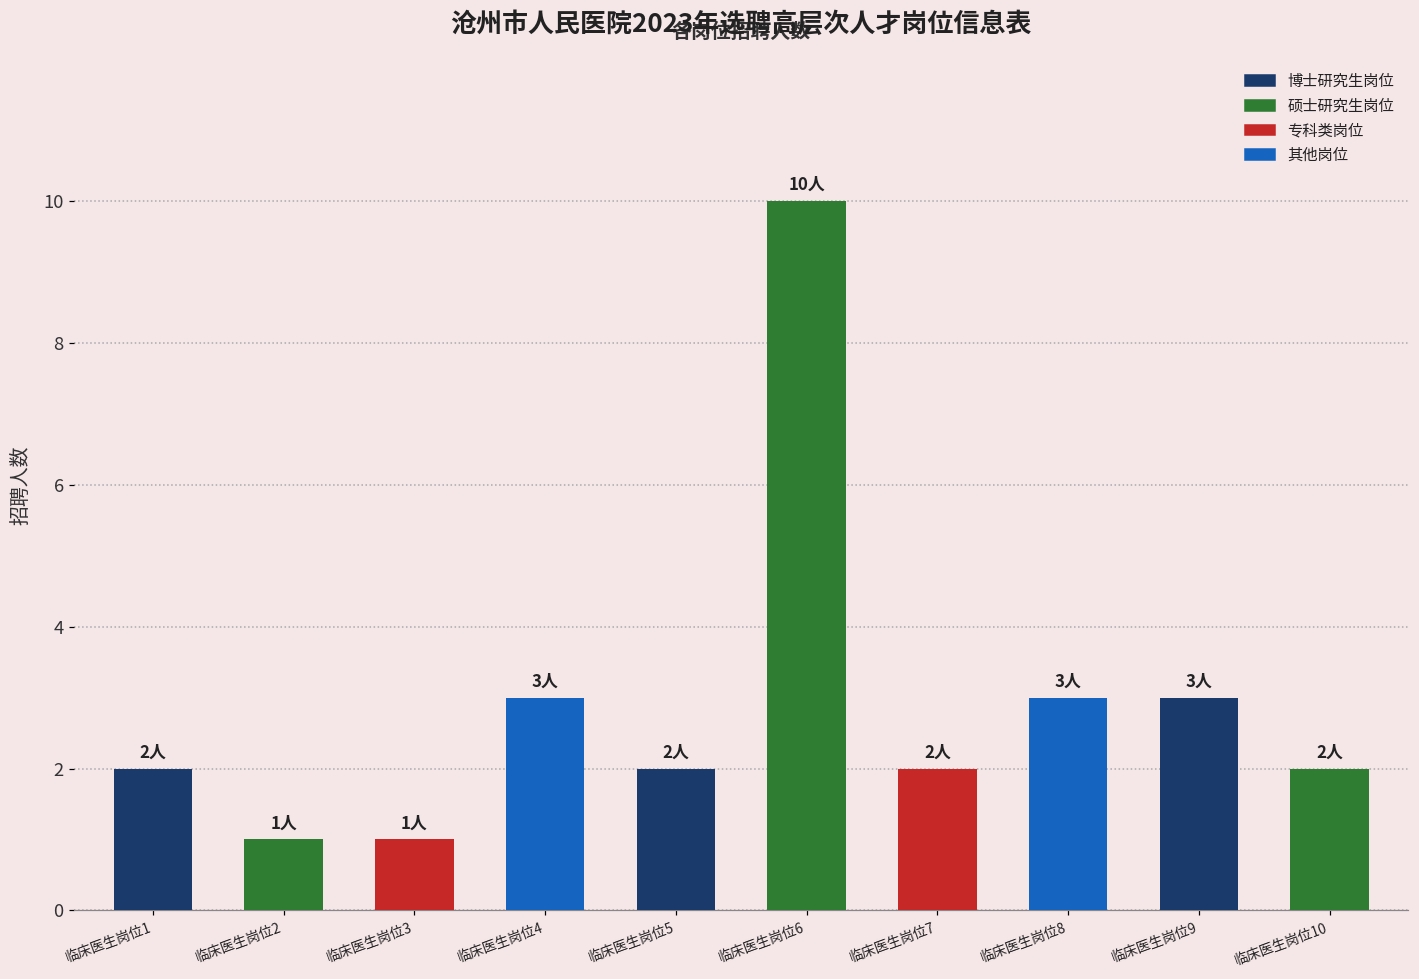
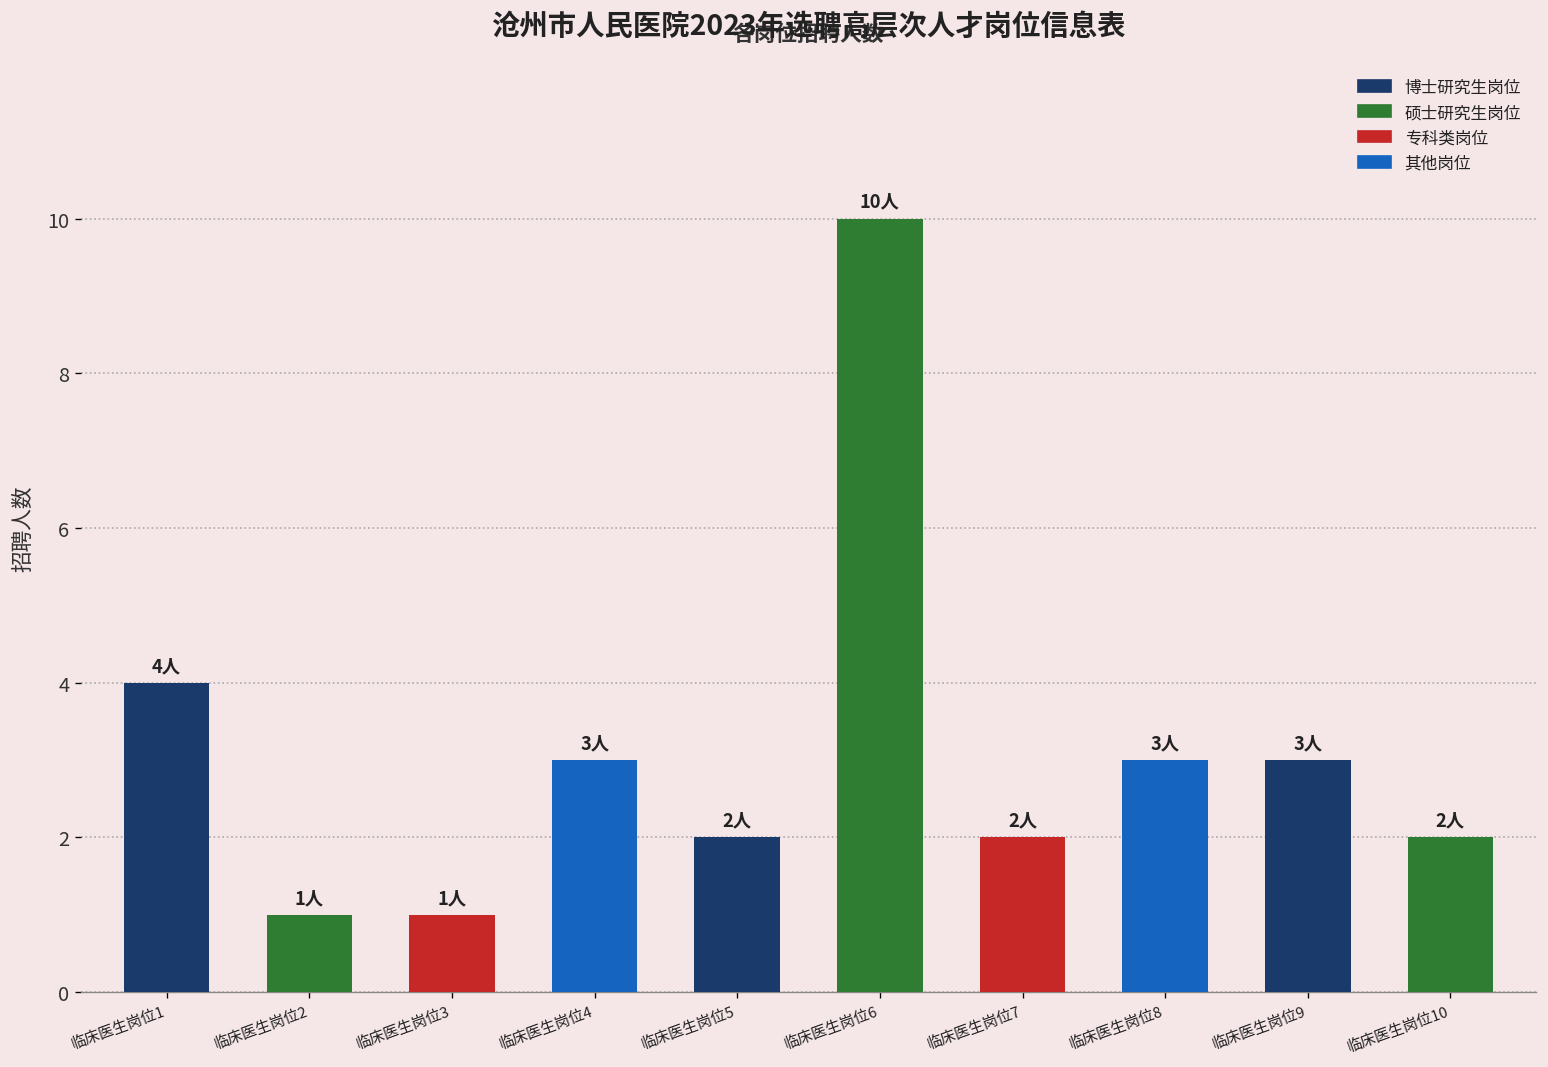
临床医生岗位1: 2人 -> 4人
